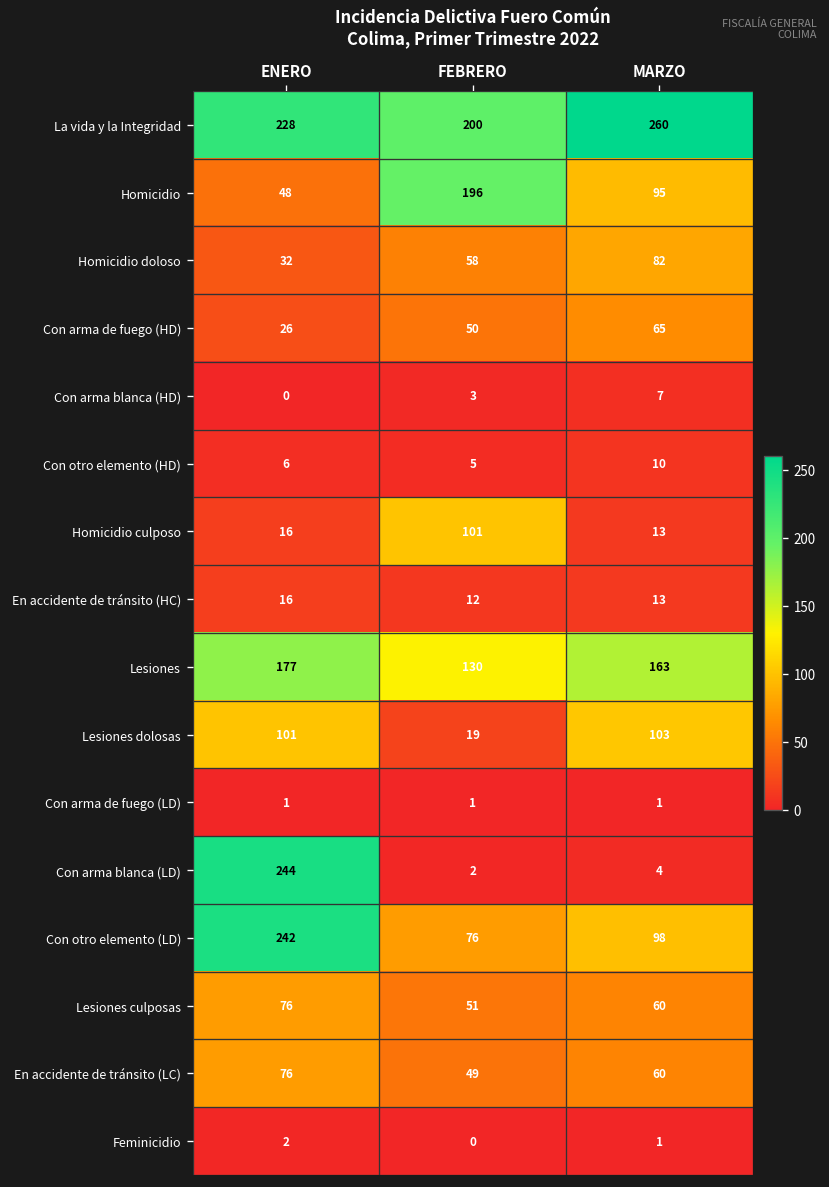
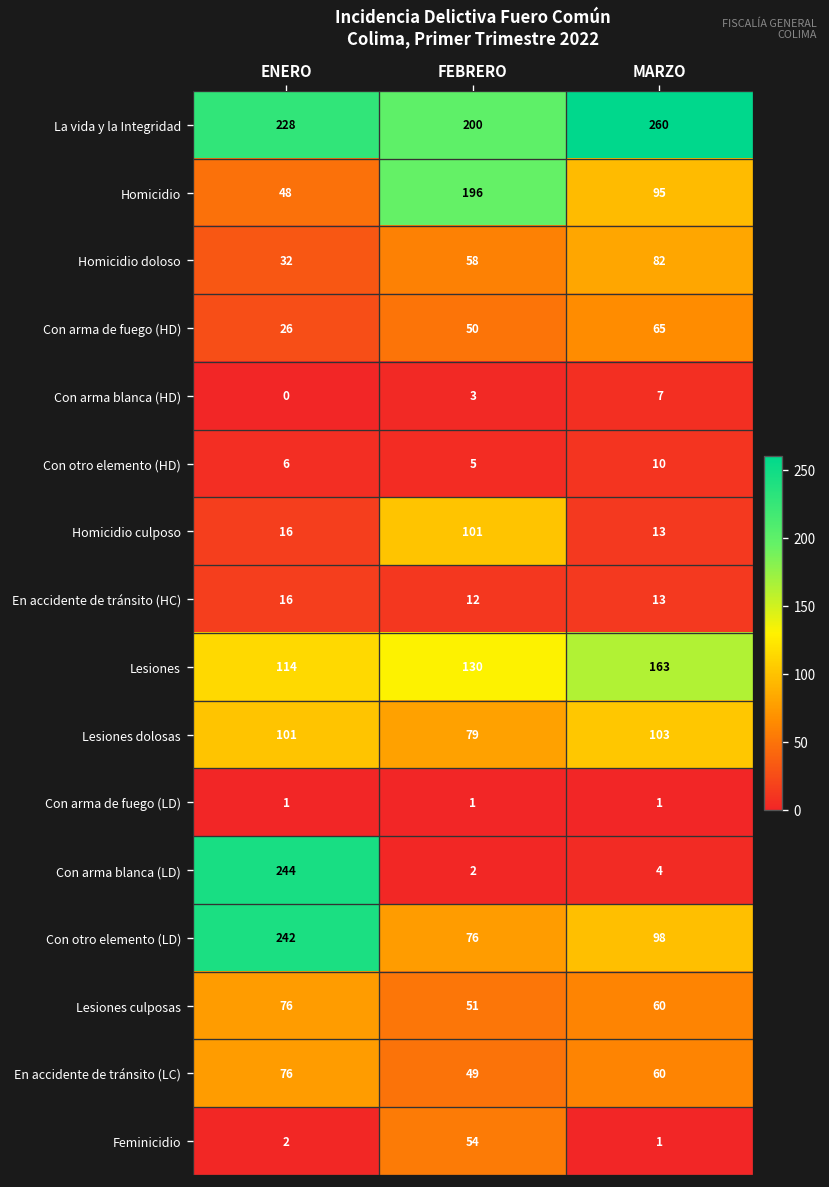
Lesiones, ENERO: 177 -> 114
Lesiones dolosas, FEBRERO: 19 -> 79
Feminicidio, FEBRERO: 0 -> 54
